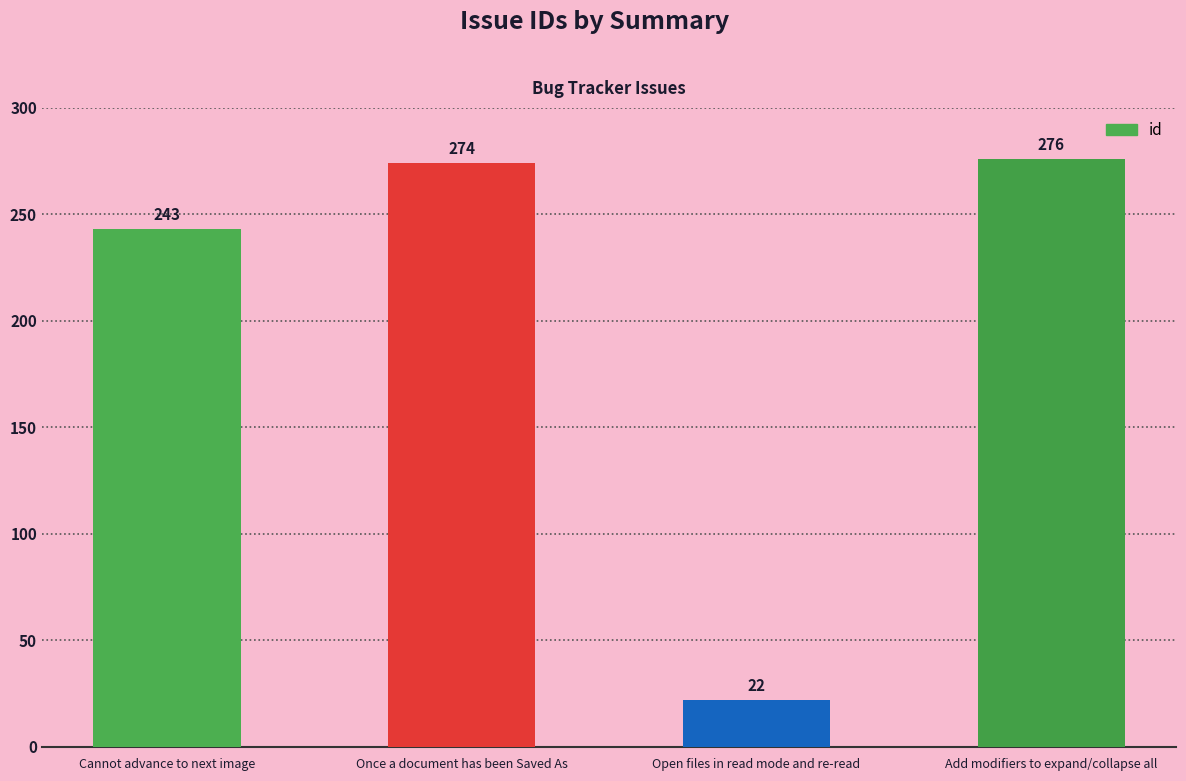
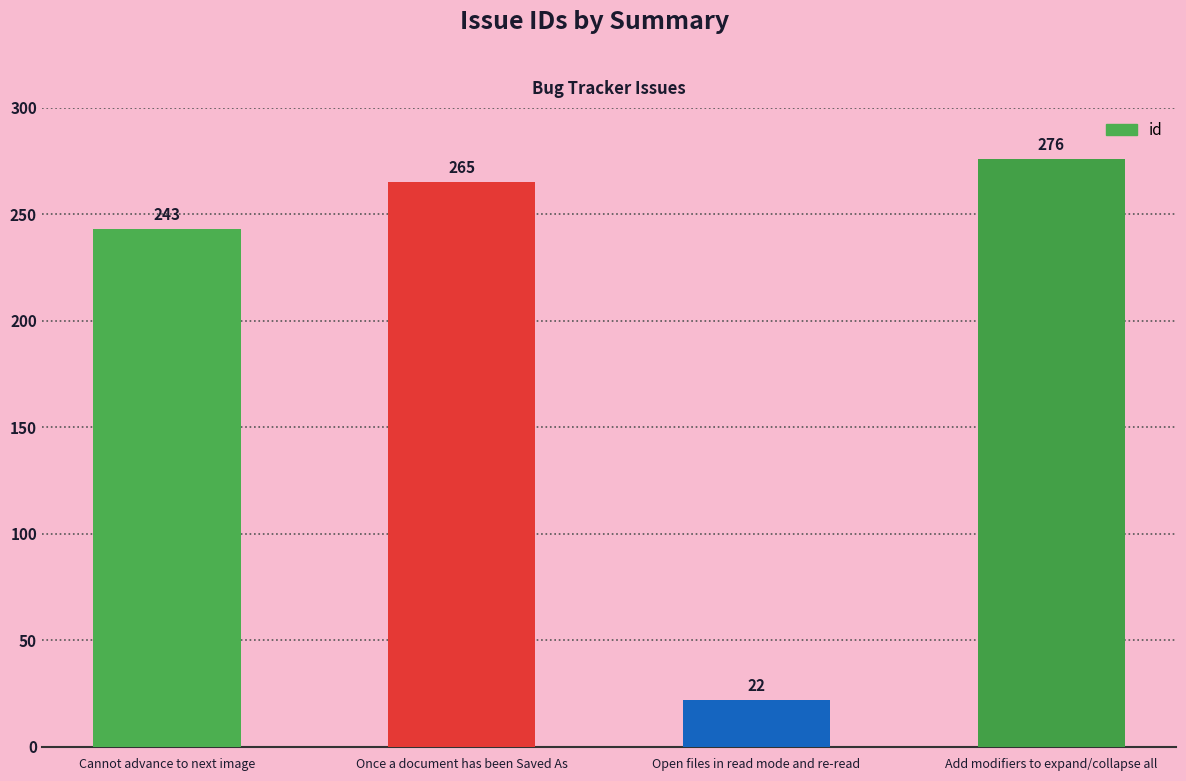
Once a document has been Saved As: 274 -> 265
